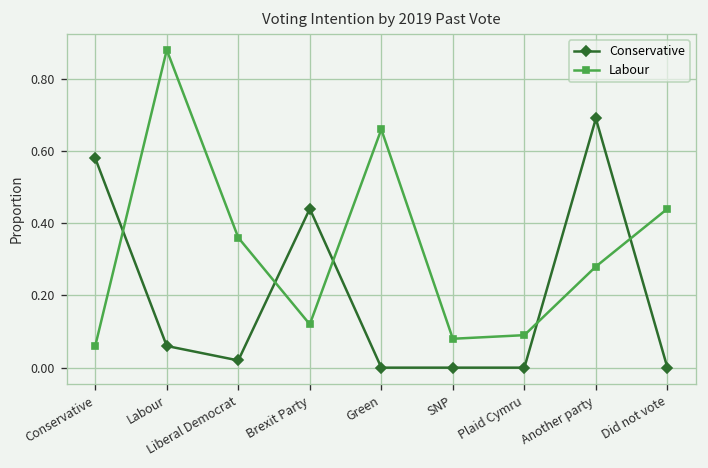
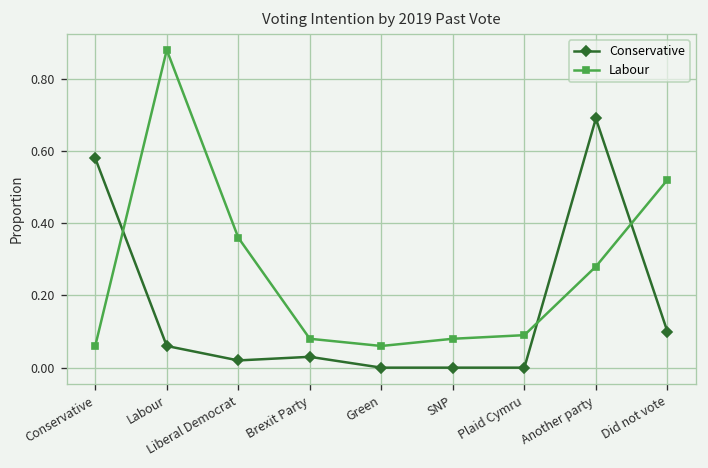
Conservative, Brexit Party: 0.44 -> 0.03
Labour, Brexit Party: 0.12 -> 0.08
Labour, Green: 0.66 -> 0.06
Conservative, Did not vote: 0.0 -> 0.1
Labour, Did not vote: 0.44 -> 0.52
